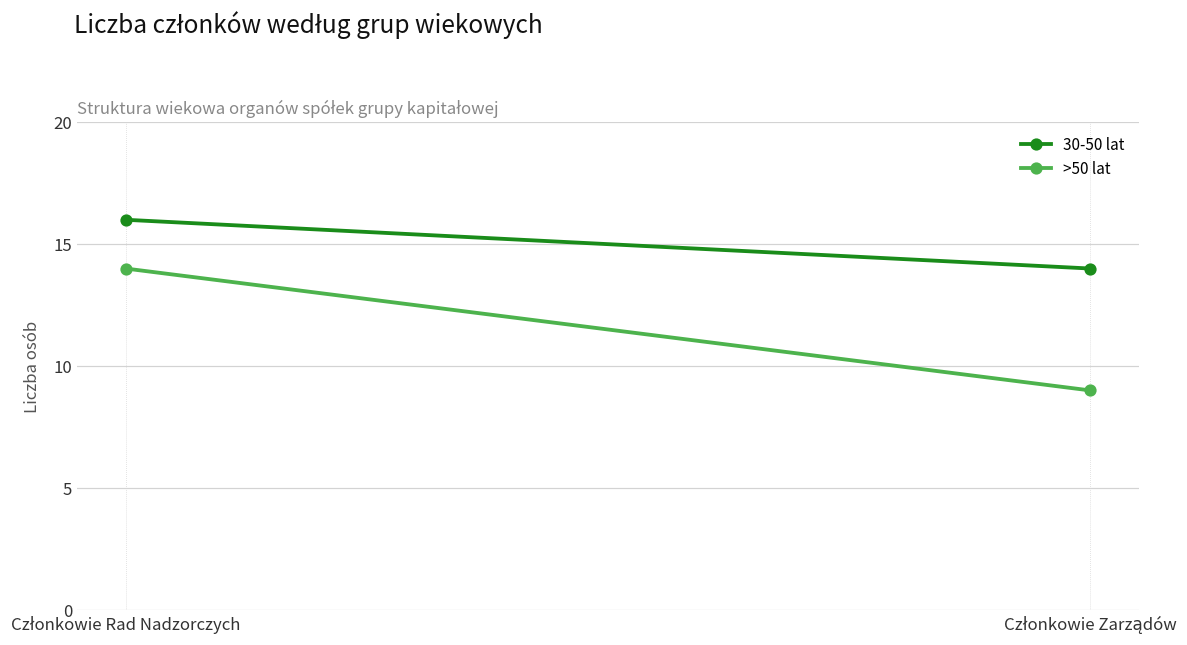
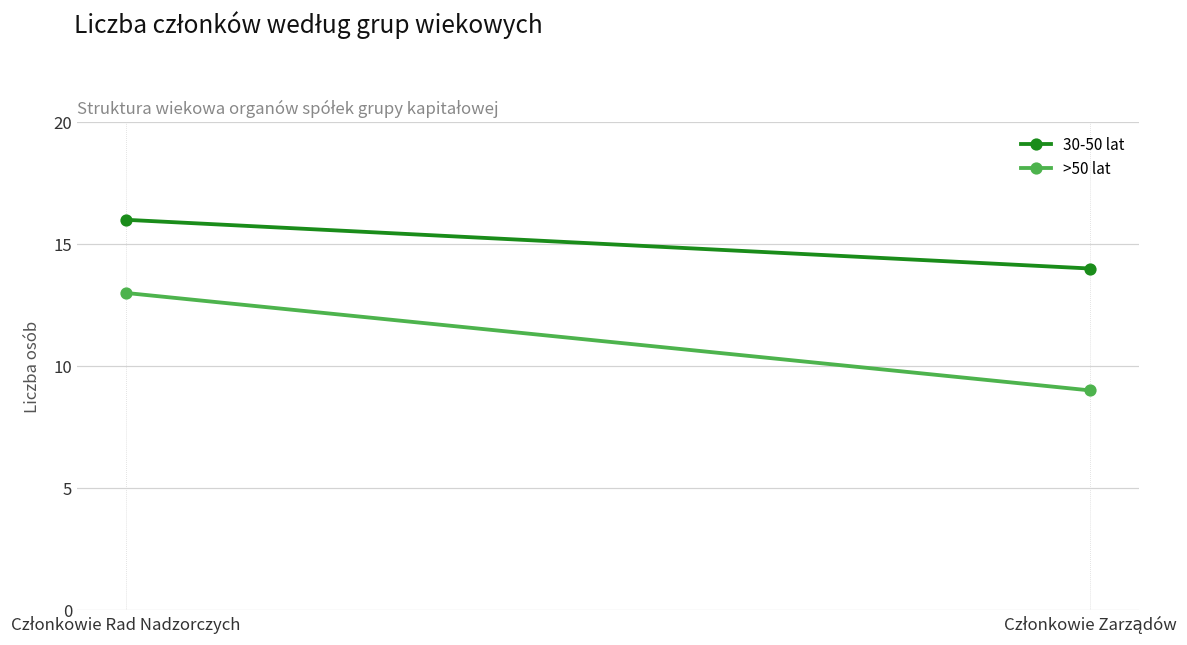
>50 lat, Członkowie Rad Nadzorczych: 14 -> 13
